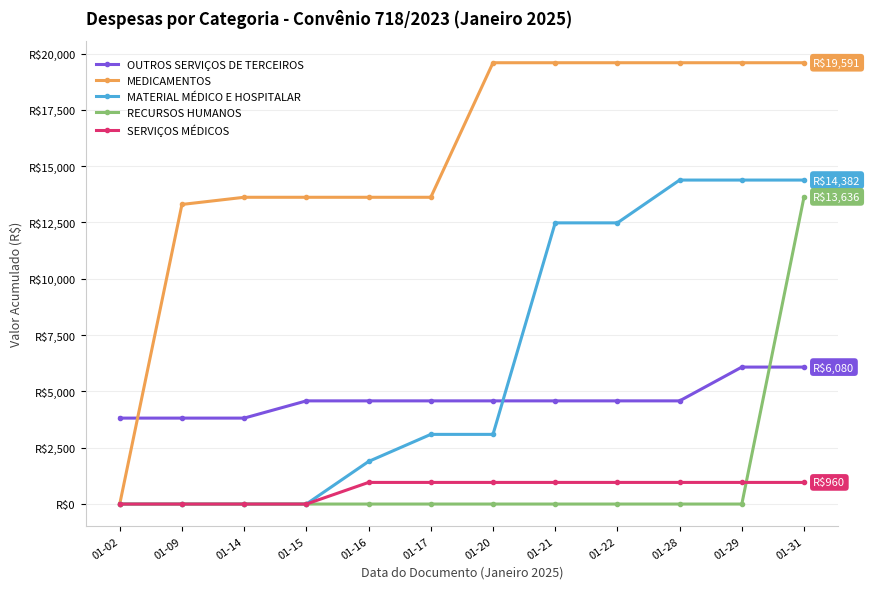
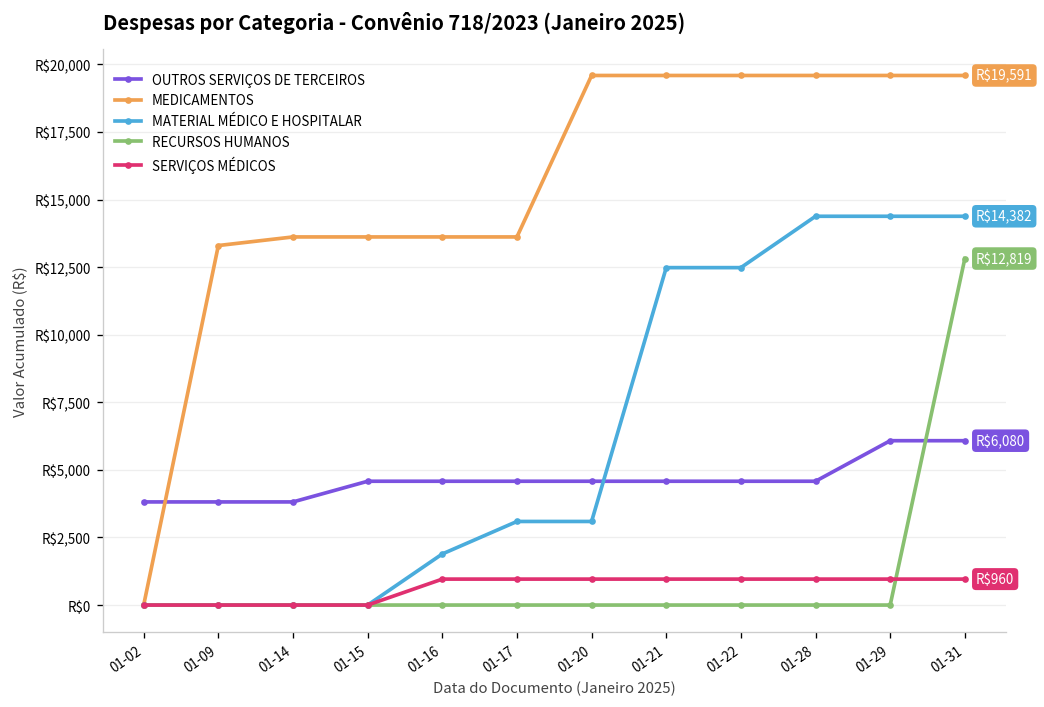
RECURSOS HUMANOS, 01-31: $13,636 -> $12,819
